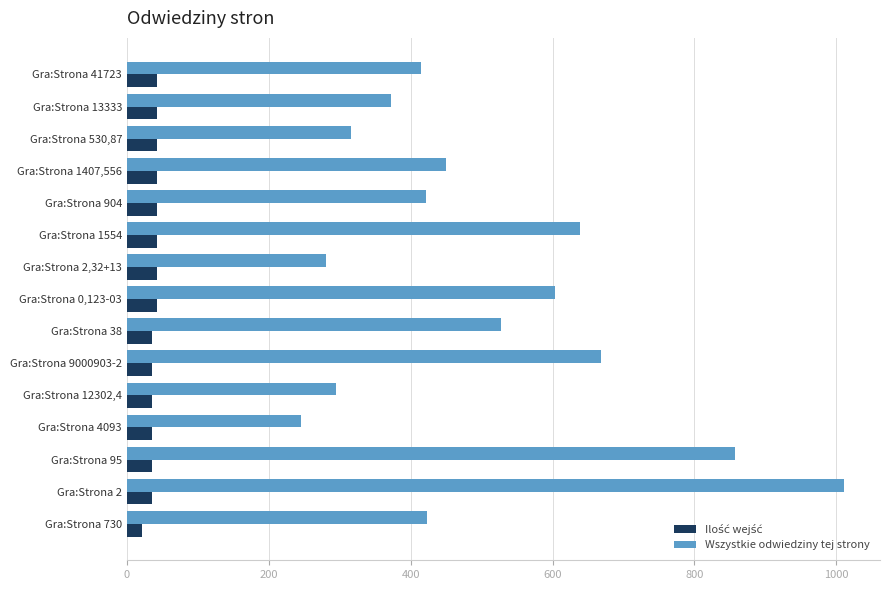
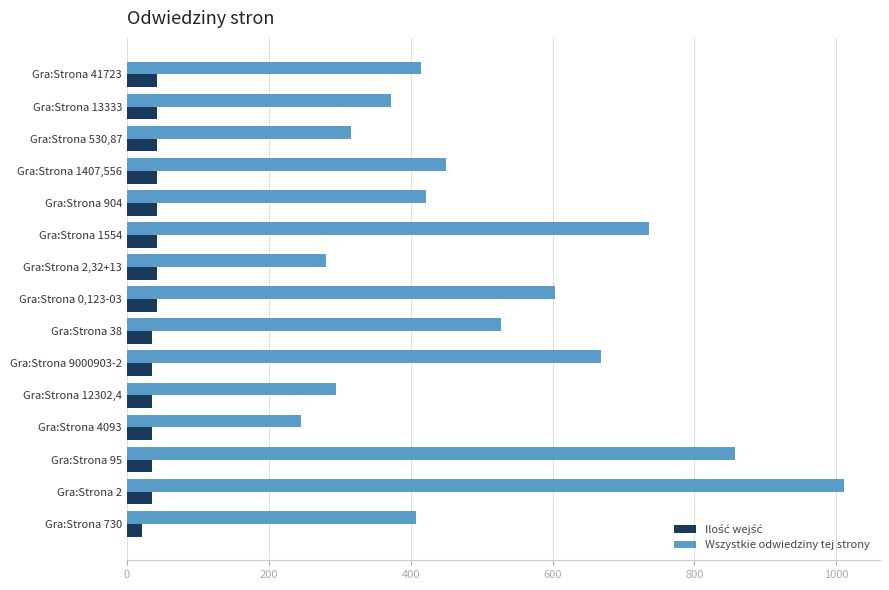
Wszystkie odwiedziny tej strony, Gra:Strona 1554: 640 -> 740
Wszystkie odwiedziny tej strony, Gra:Strona 730: 420 -> 410
